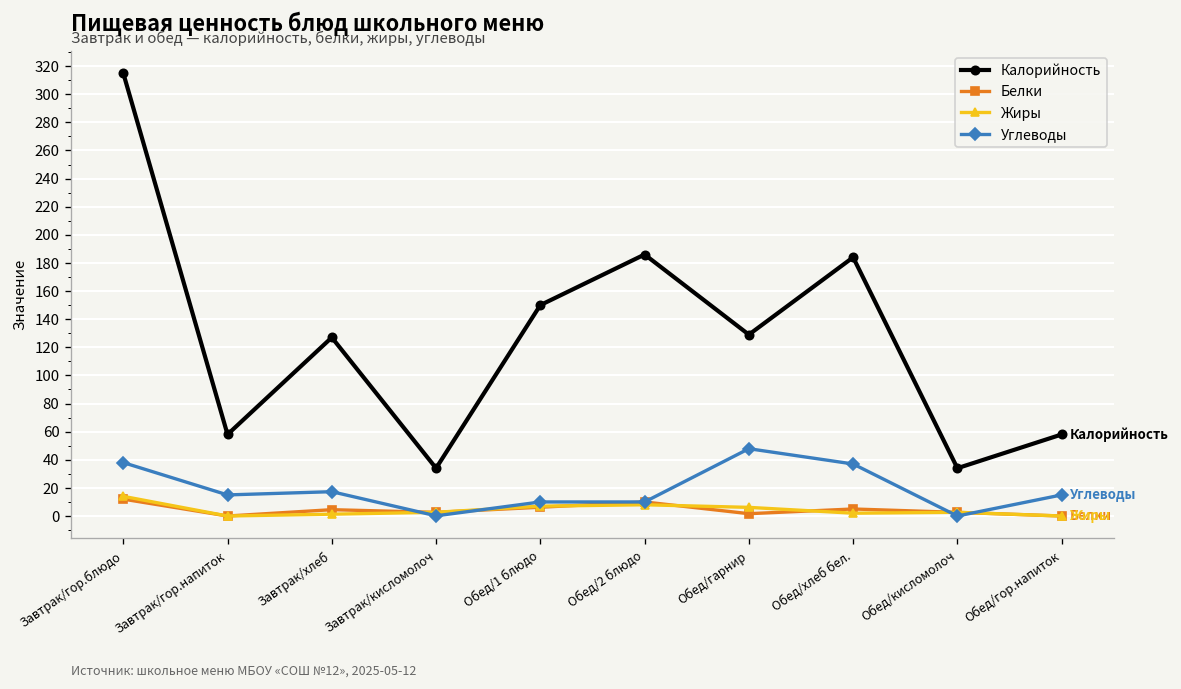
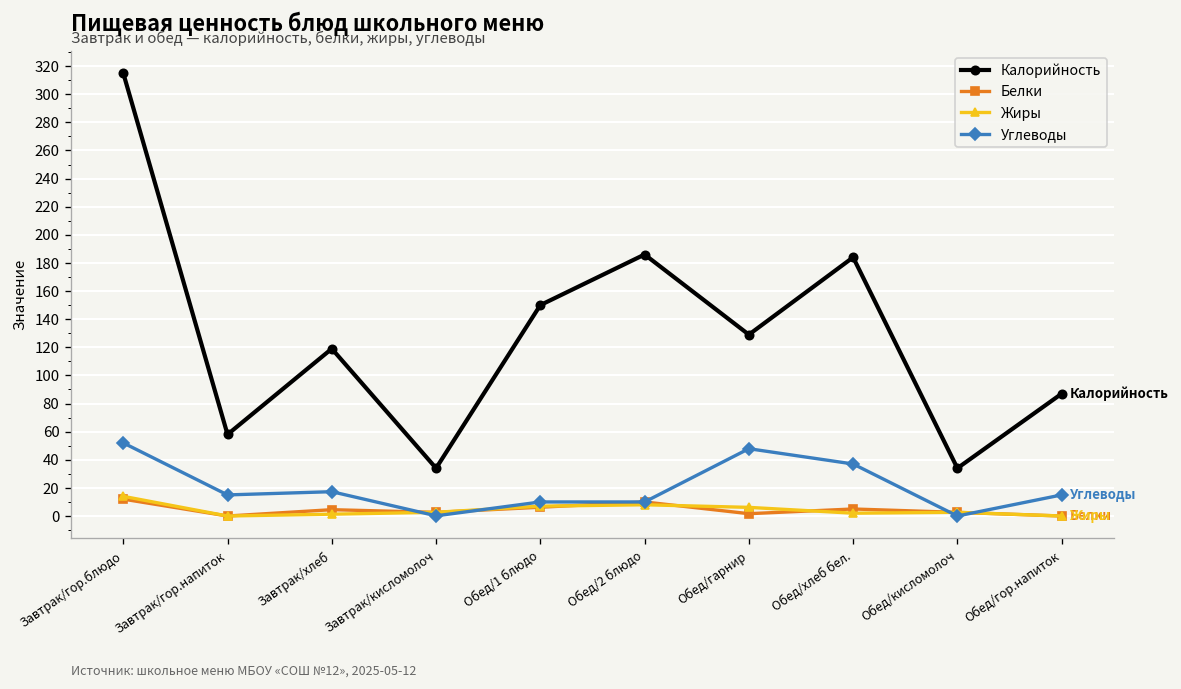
Углеводы, Завтрак/гор.блюдо: 38 -> 52
Калорийность, Завтрак/хлеб: 127 -> 119
Калорийность, Обед/гор.напиток: 58 -> 87
